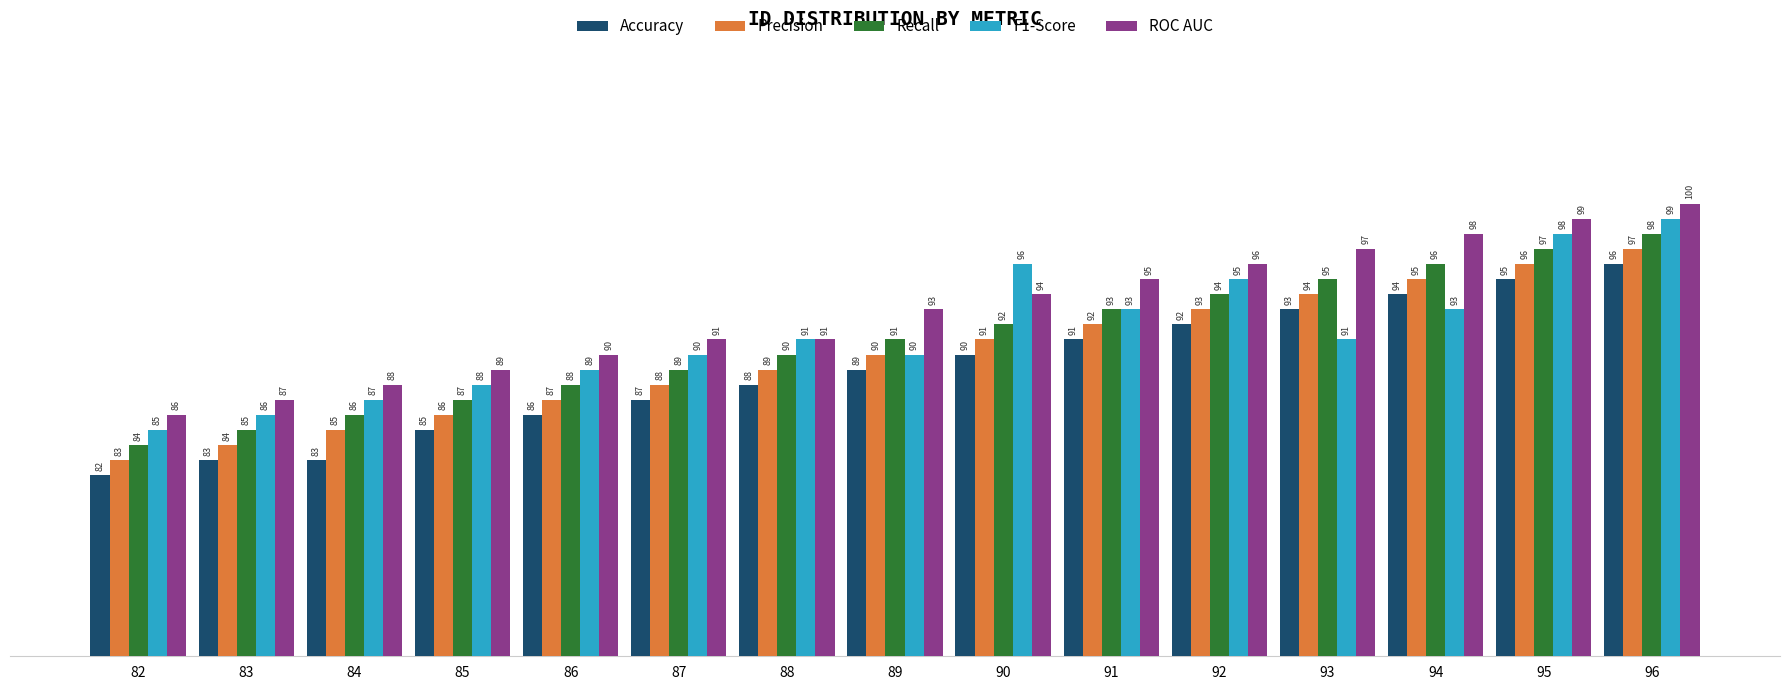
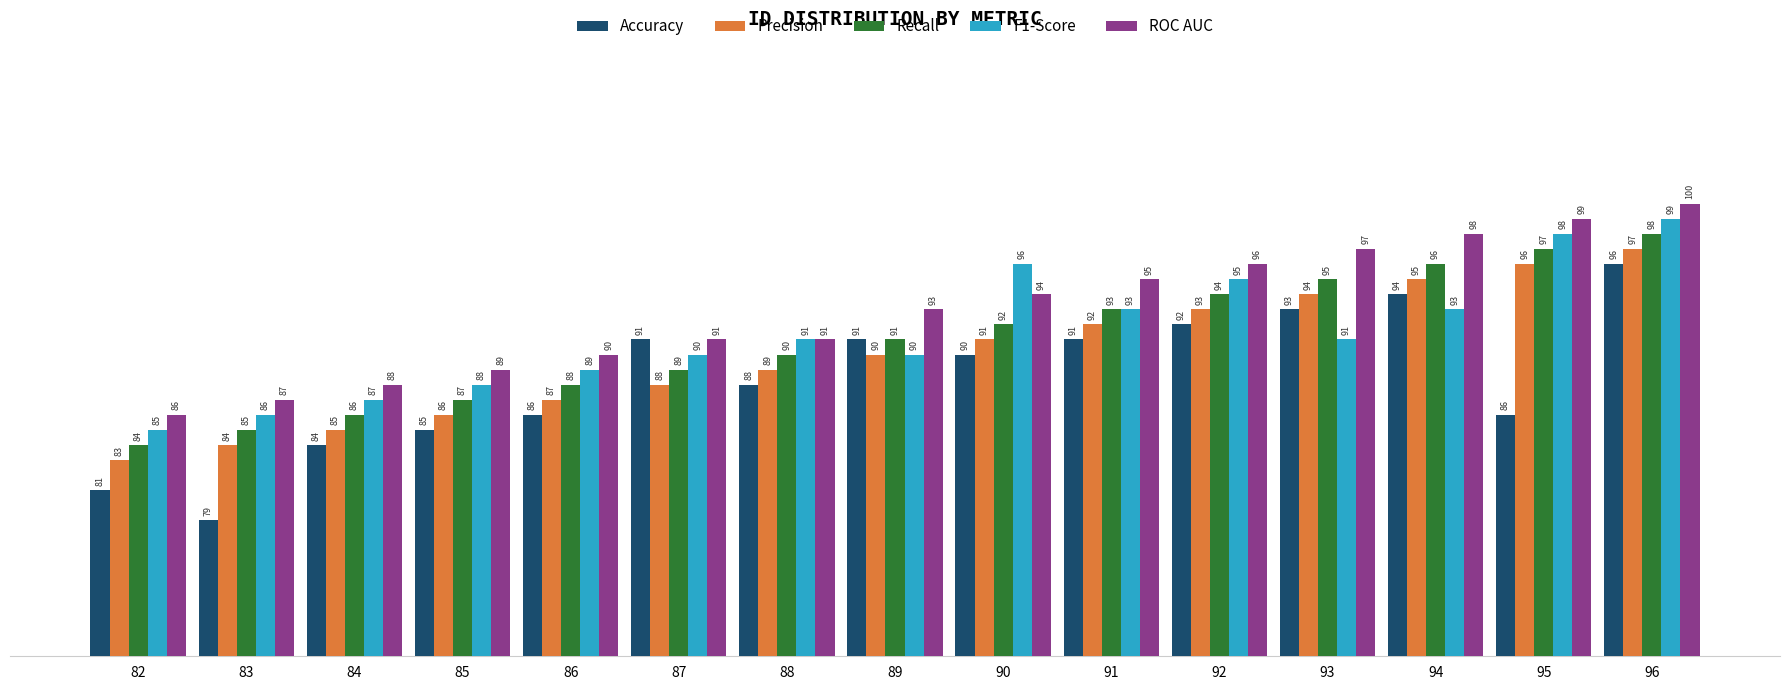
Accuracy, 82: 82 -> 81
Accuracy, 83: 83 -> 79
Accuracy, 84: 83 -> 84
Accuracy, 87: 87 -> 91
Accuracy, 89: 89 -> 91
Accuracy, 95: 95 -> 86
